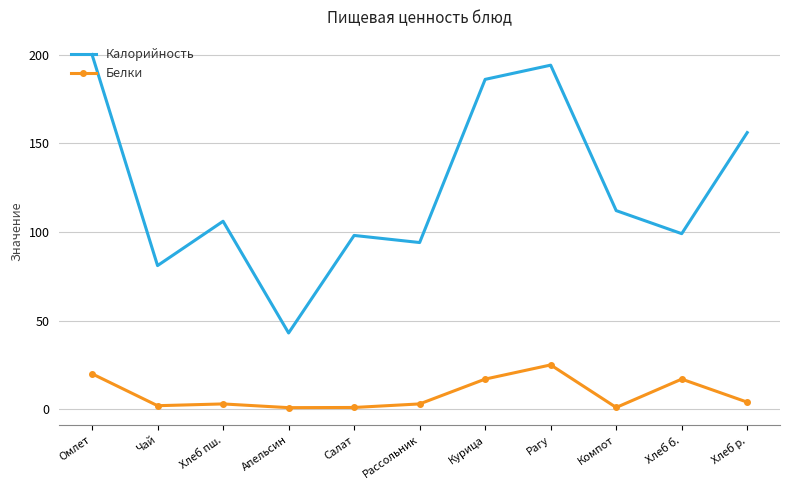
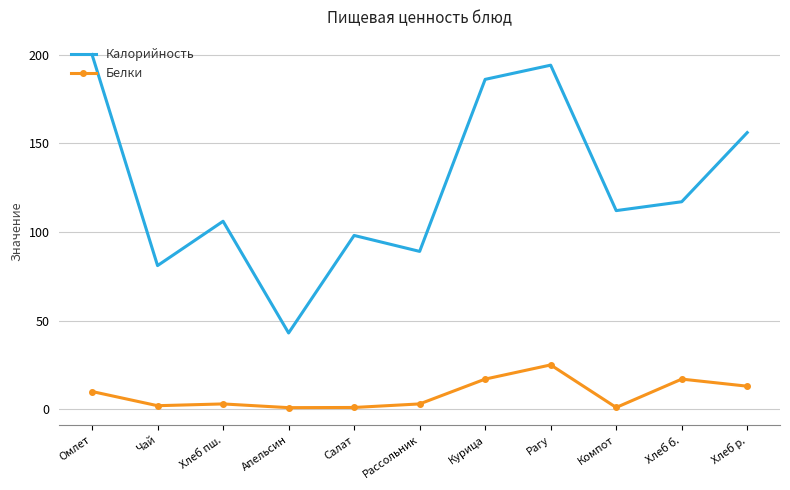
Белки, Омлет: 20 -> 10
Калорийность, Рассольник: 94 -> 89
Калорийность, Хлеб б.: 99 -> 117
Белки, Хлеб р.: 4 -> 13
